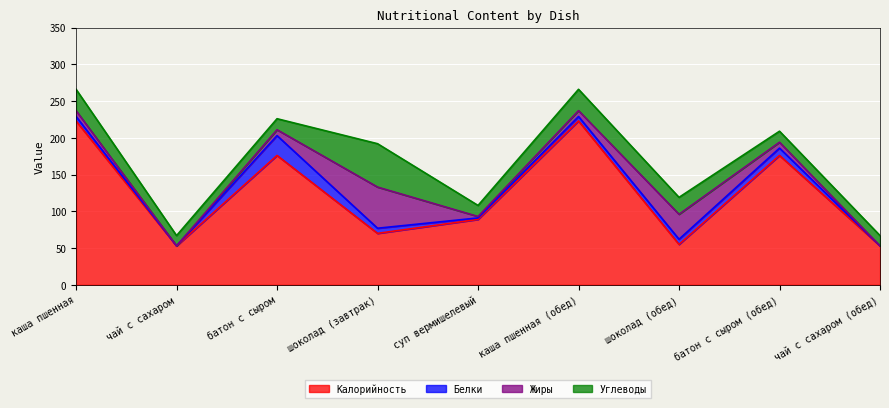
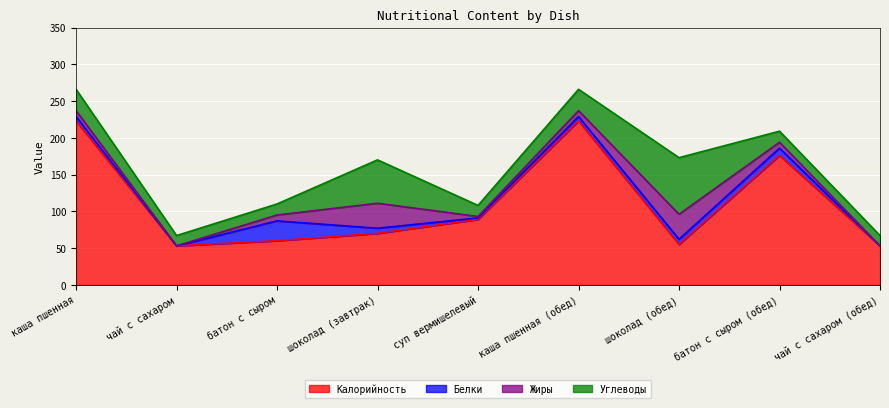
Калорийность, батон с сыром: 180 -> 60
Жиры, шоколад (завтрак): 60 -> 30
Углеводы, шоколад (обед): 20 -> 80
